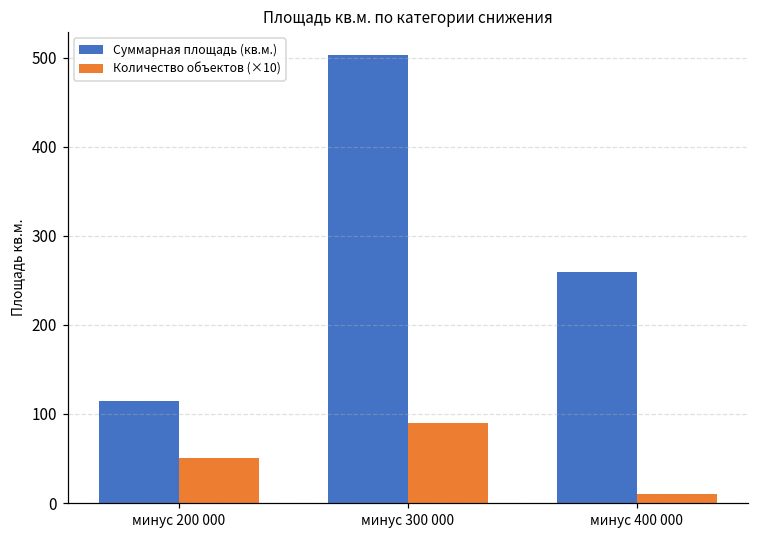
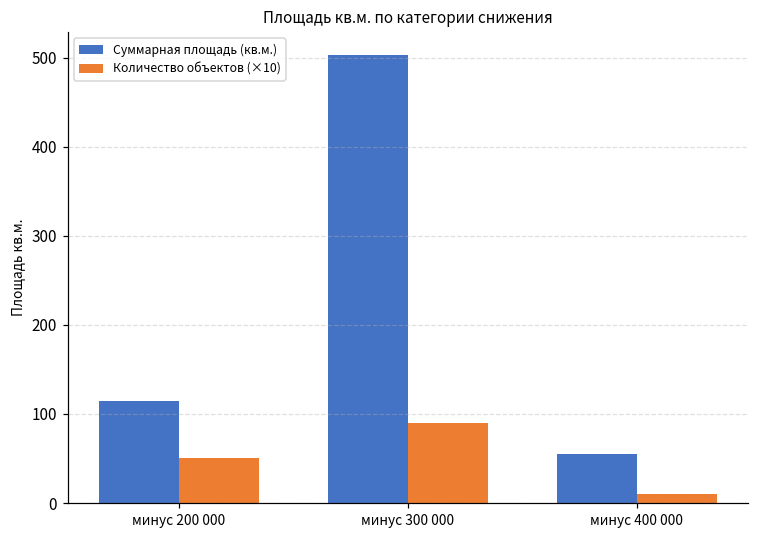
Суммарная площадь (кв.м.), минус 400 000: 260 -> 60
